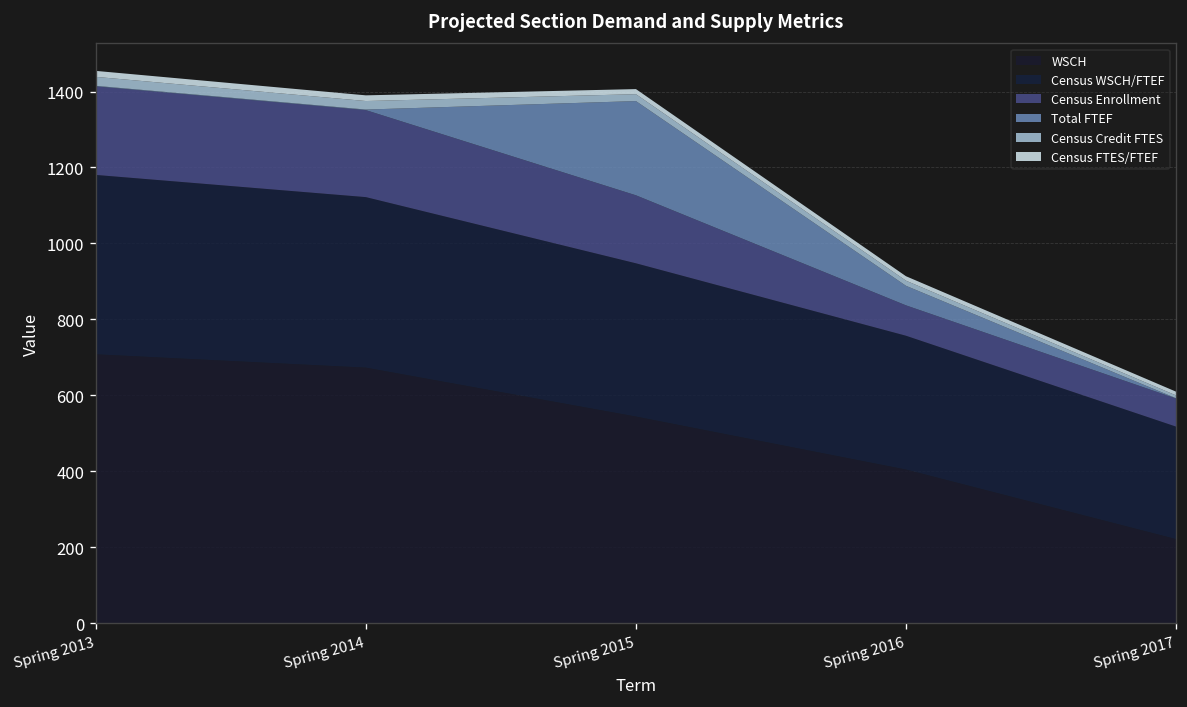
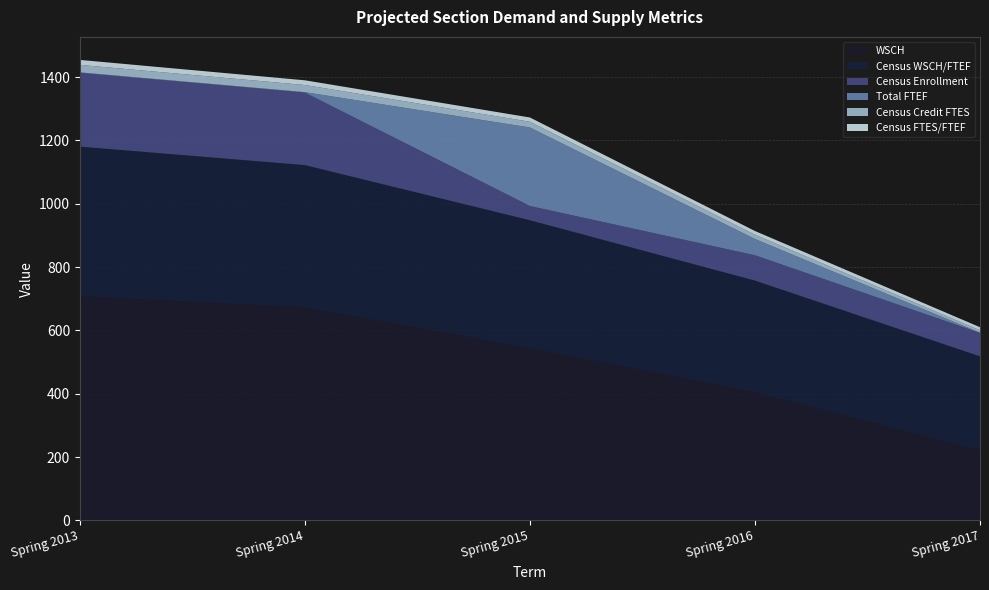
Census Enrollment, Spring 2015: 180 -> 50
